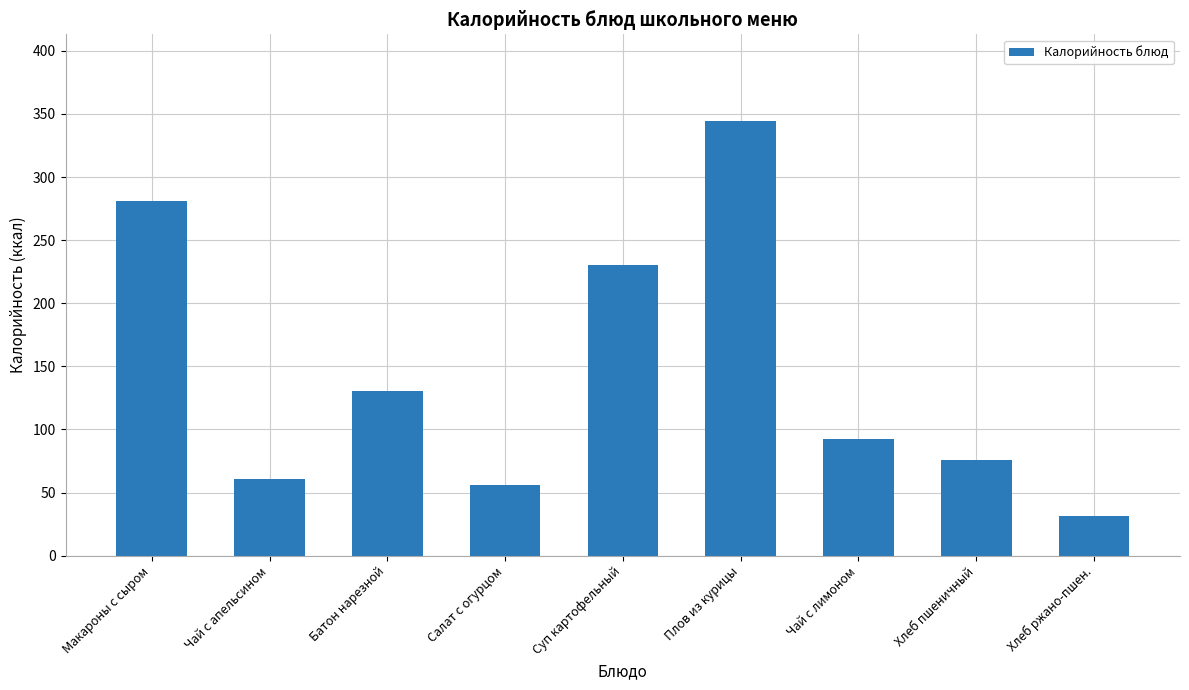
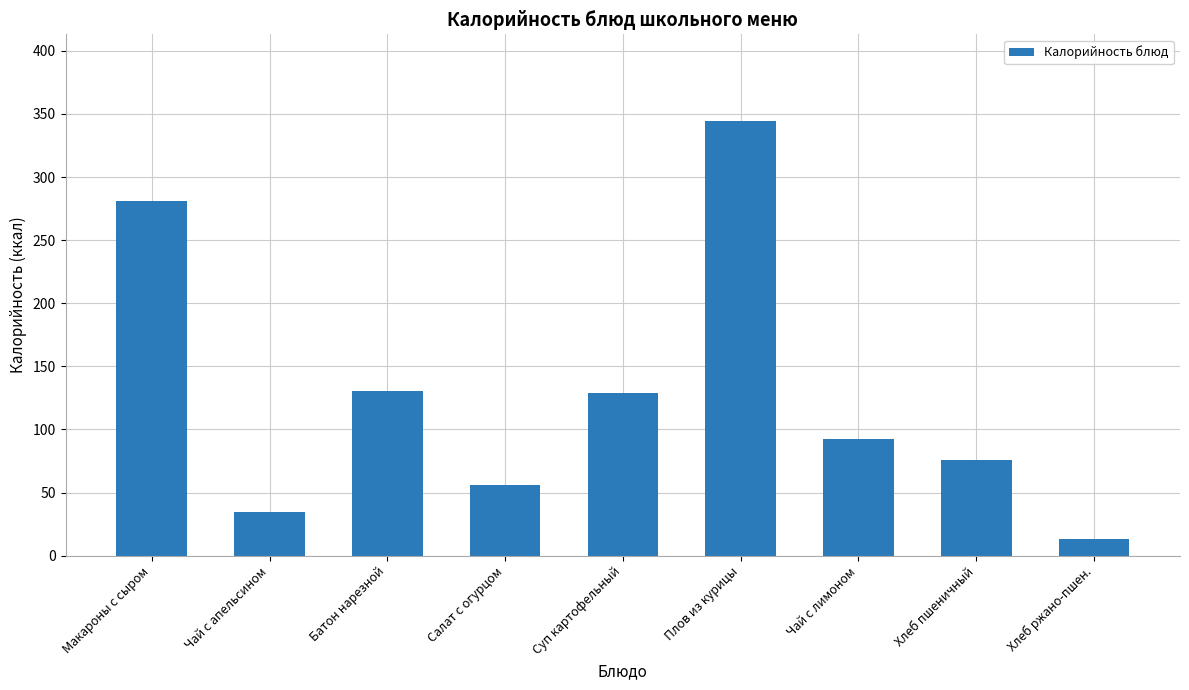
Чай с апельсином: 61 -> 34
Суп картофельный: 230 -> 129
Хлеб ржано-пшен.: 32 -> 13
